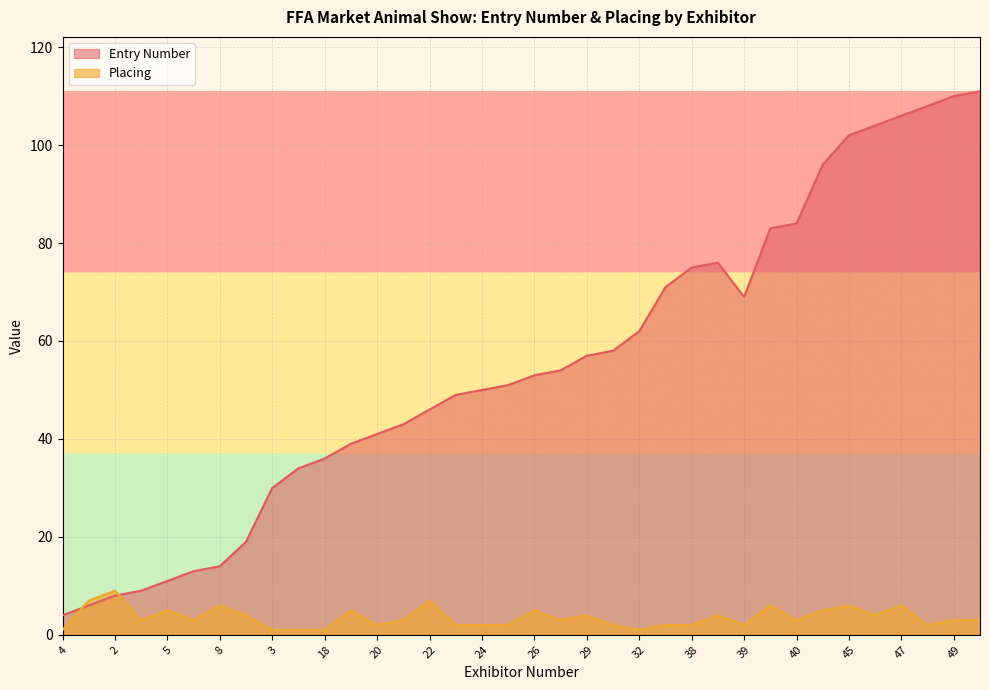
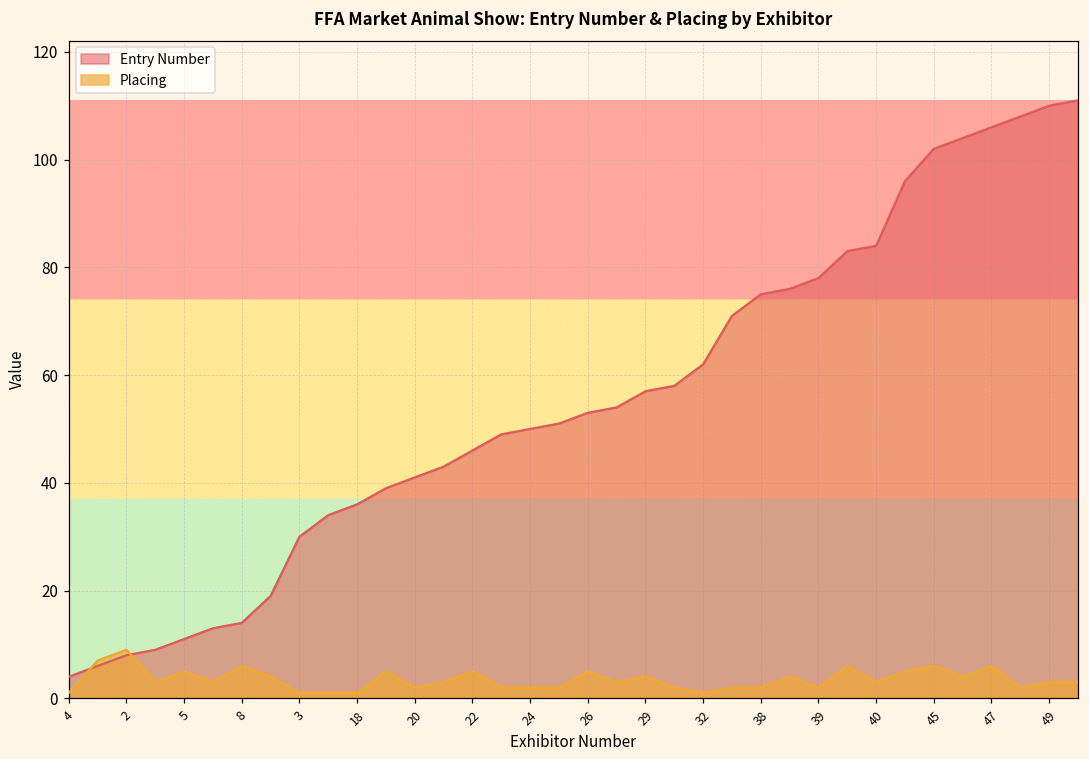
Placing, 22: 7 -> 5
Entry Number, 39: 69 -> 78
